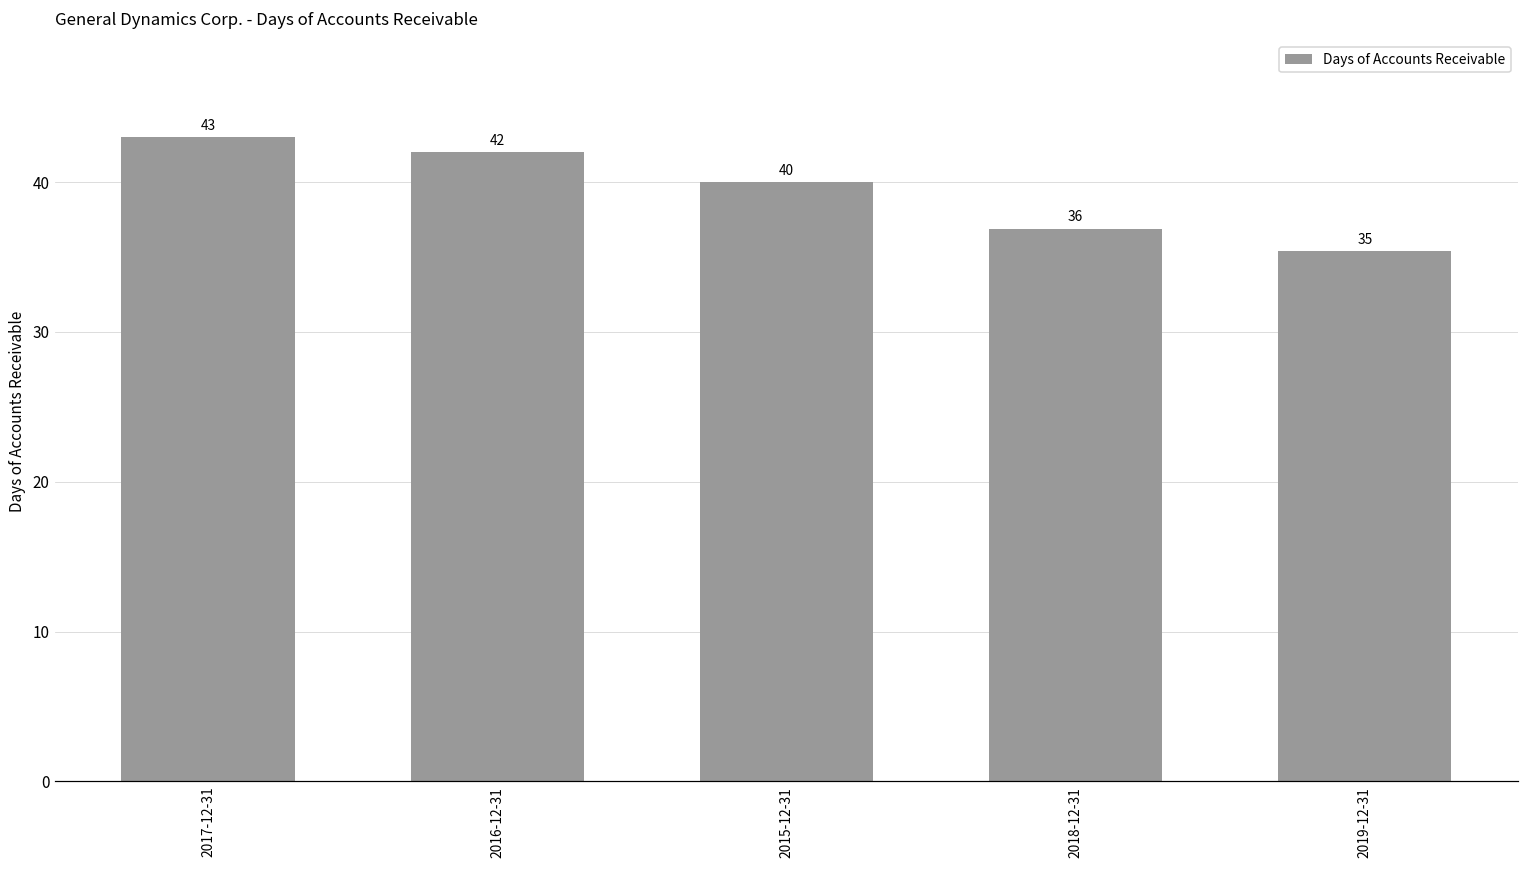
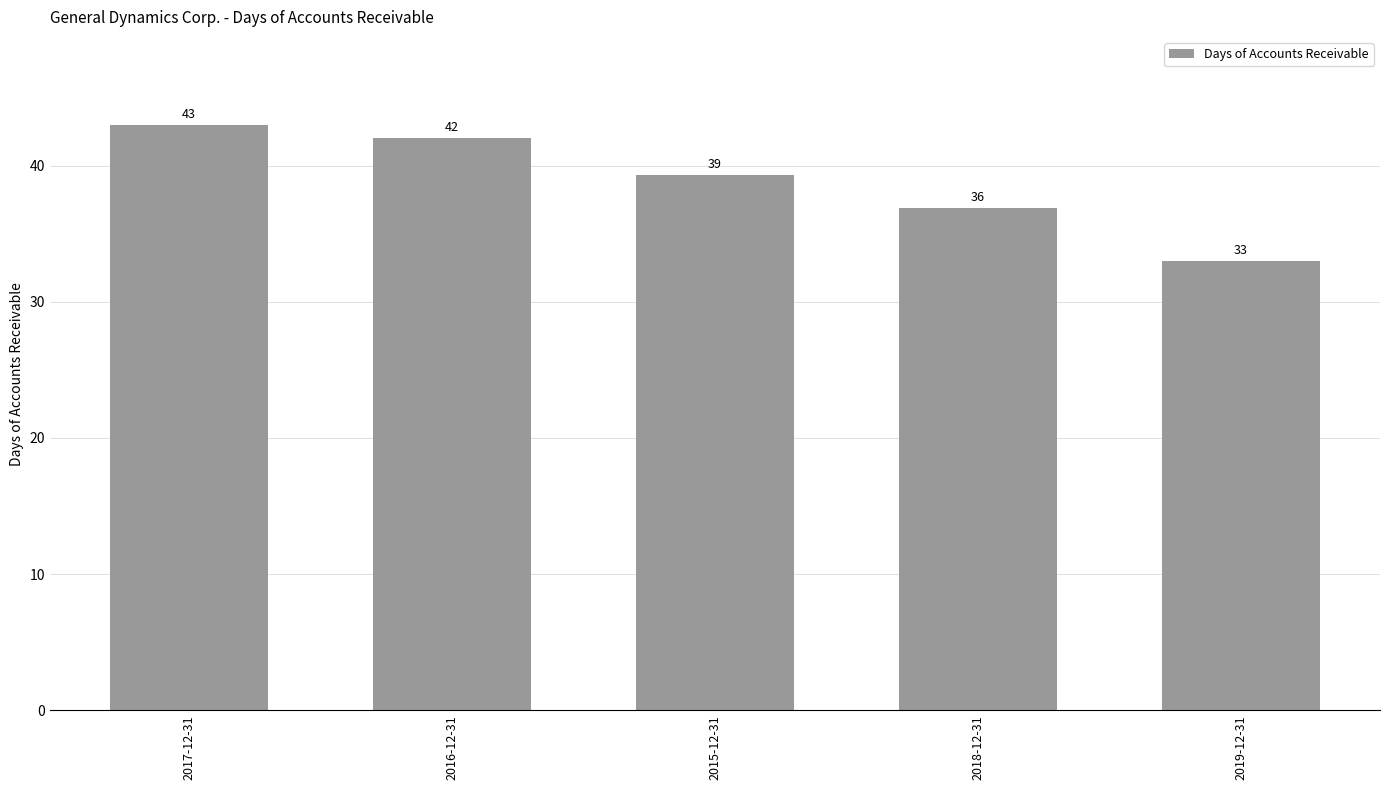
2015-12-31: 40 -> 39
2019-12-31: 35 -> 33
